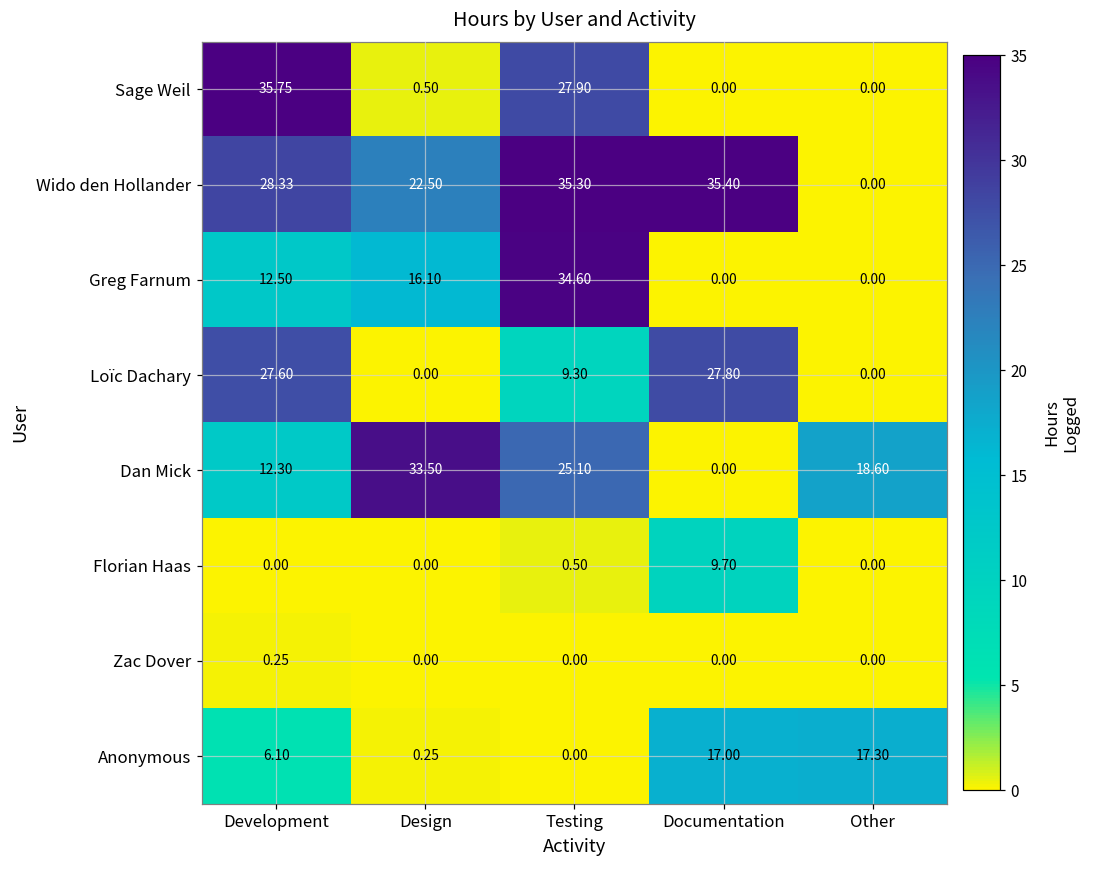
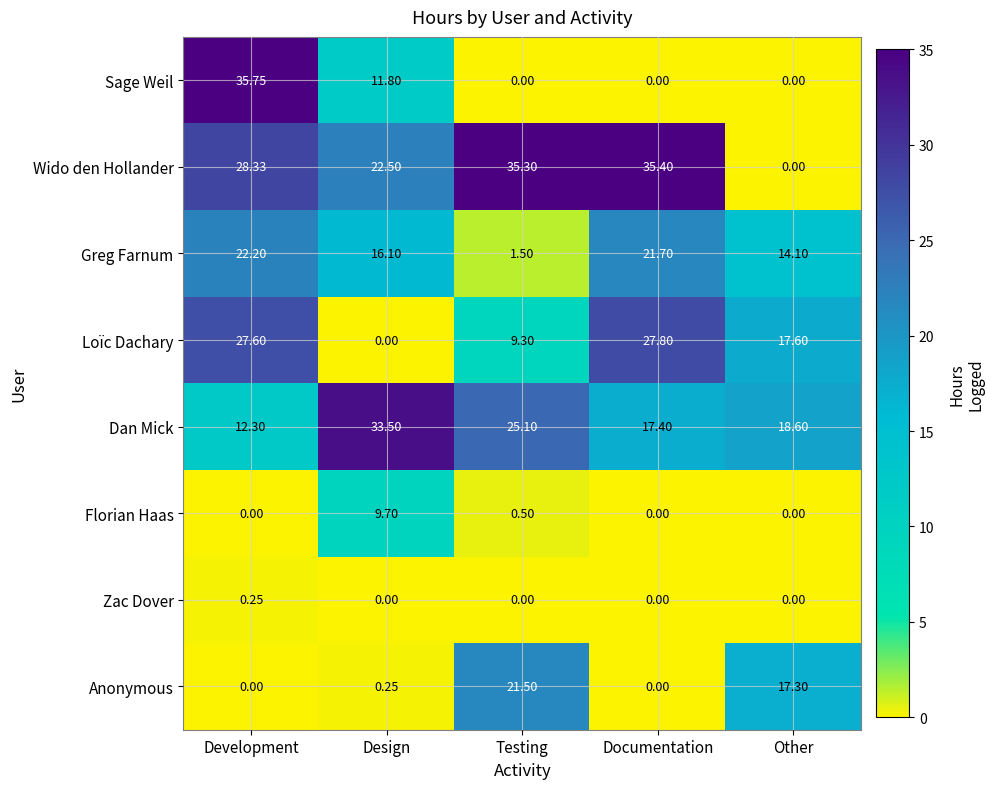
Sage Weil, Design: 0.50 -> 11.80
Sage Weil, Testing: 27.90 -> 0.00
Greg Farnum, Development: 12.50 -> 22.20
Greg Farnum, Testing: 34.60 -> 1.50
Greg Farnum, Documentation: 0.00 -> 21.70
Greg Farnum, Other: 0.00 -> 14.10
Loïc Dachary, Other: 0.00 -> 17.60
Dan Mick, Documentation: 0.00 -> 17.40
Florian Haas, Design: 0.00 -> 9.70
Florian Haas, Documentation: 9.70 -> 0.00
Anonymous, Development: 6.10 -> 0.00
Anonymous, Testing: 0.00 -> 21.50
Anonymous, Documentation: 17.00 -> 0.00
